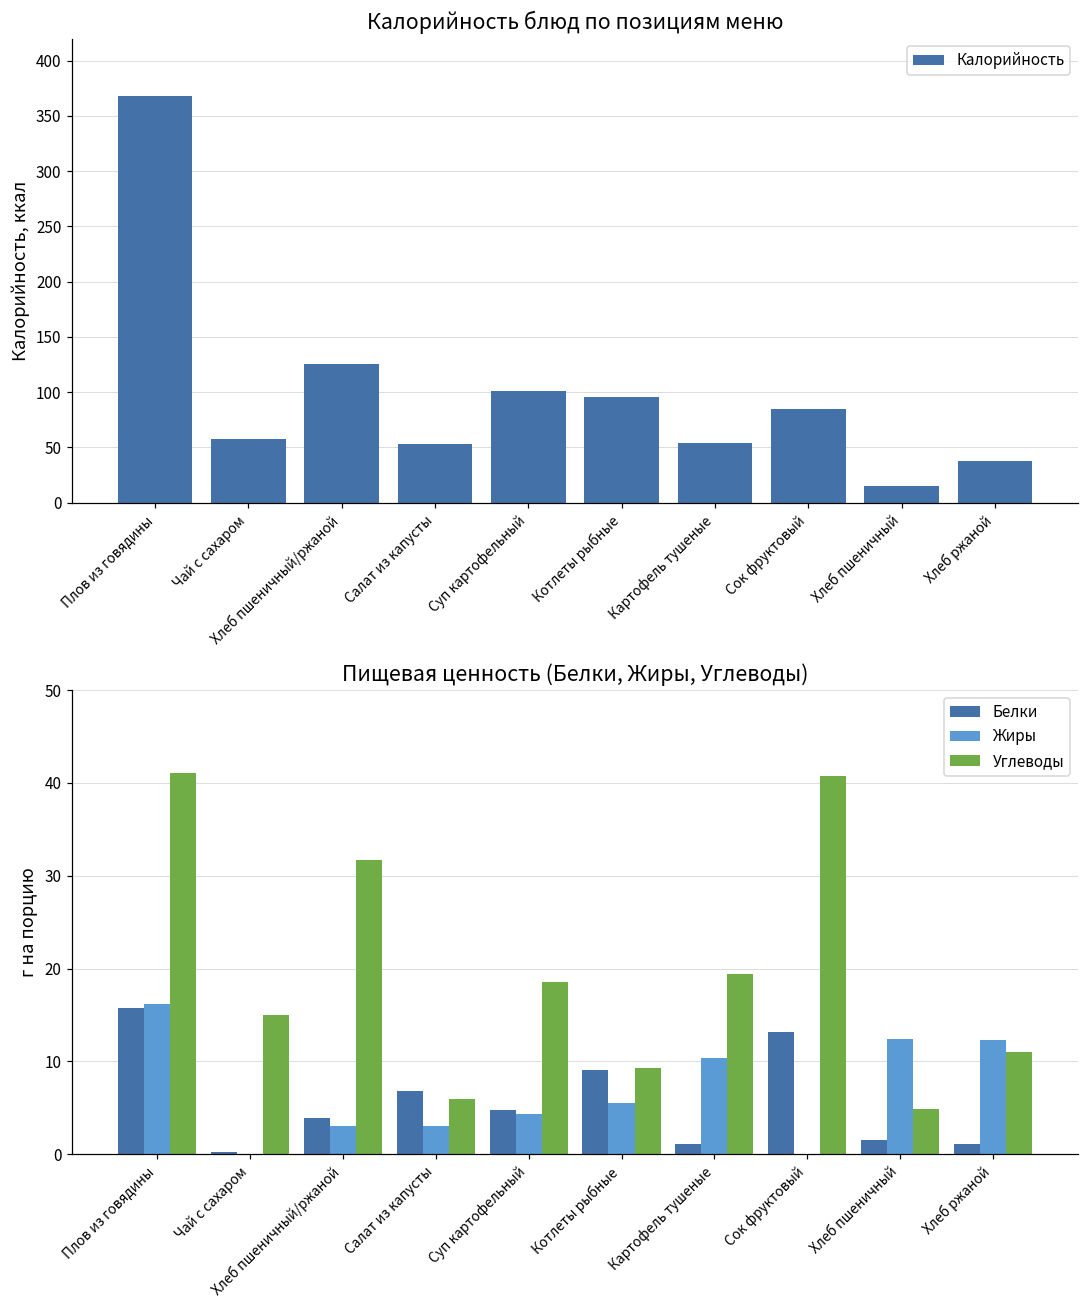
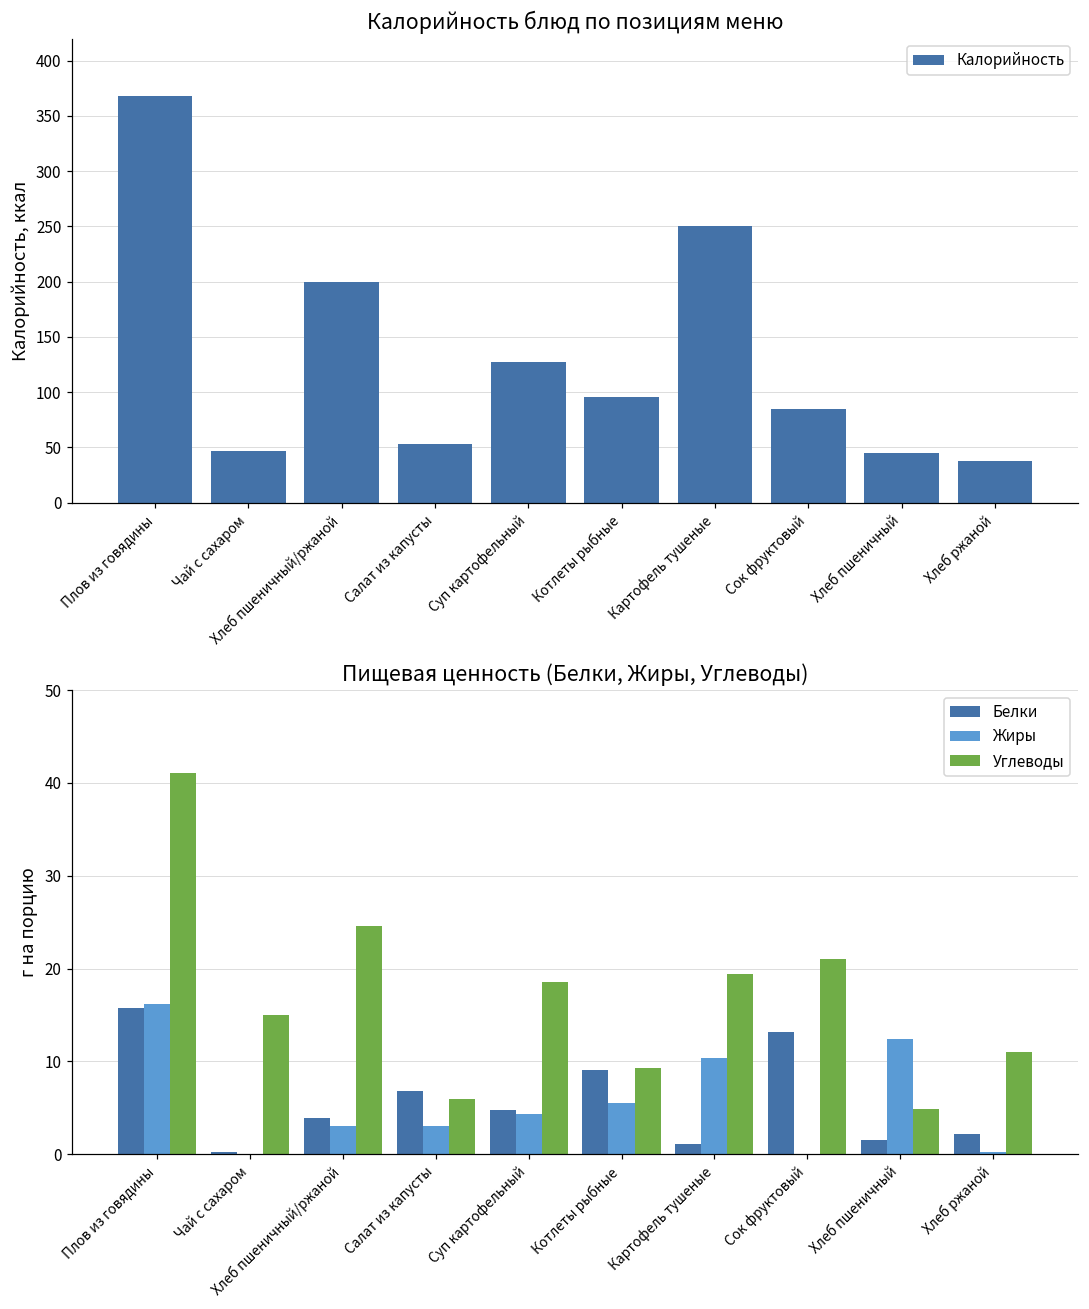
Калорийность блюд по позициям меню, Чай с сахаром: 57 -> 47
Калорийность блюд по позициям меню, Хлеб пшеничный/ржаной: 126 -> 200
Калорийность блюд по позициям меню, Суп картофельный: 101 -> 128
Калорийность блюд по позициям меню, Картофель тушеные: 54 -> 250
Калорийность блюд по позициям меню, Хлеб пшеничный: 15 -> 45
Пищевая ценность (Белки, Жиры, Углеводы), Углеводы, Хлеб пшеничный/ржаной: 32 -> 25
Пищевая ценность (Белки, Жиры, Углеводы), Углеводы, Сок фруктовый: 41 -> 21
Пищевая ценность (Белки, Жиры, Углеводы), Белки, Хлеб ржаной: 1 -> 2
Пищевая ценность (Белки, Жиры, Углеводы), Жиры, Хлеб ржаной: 12 -> 0
